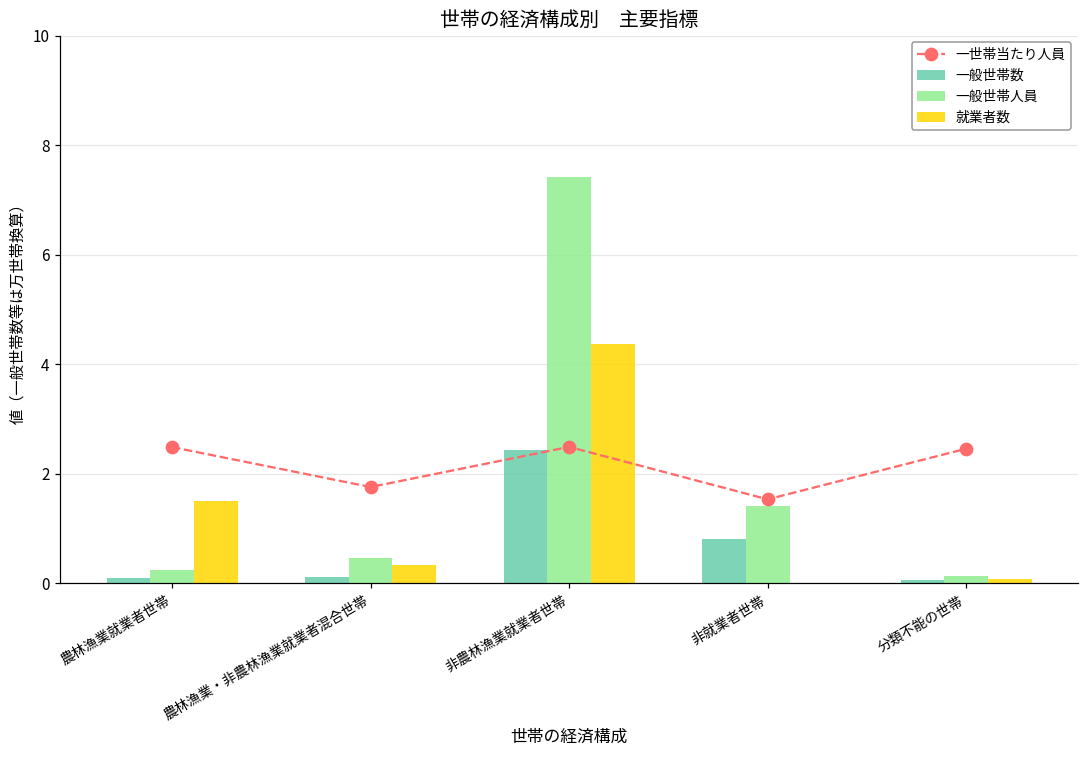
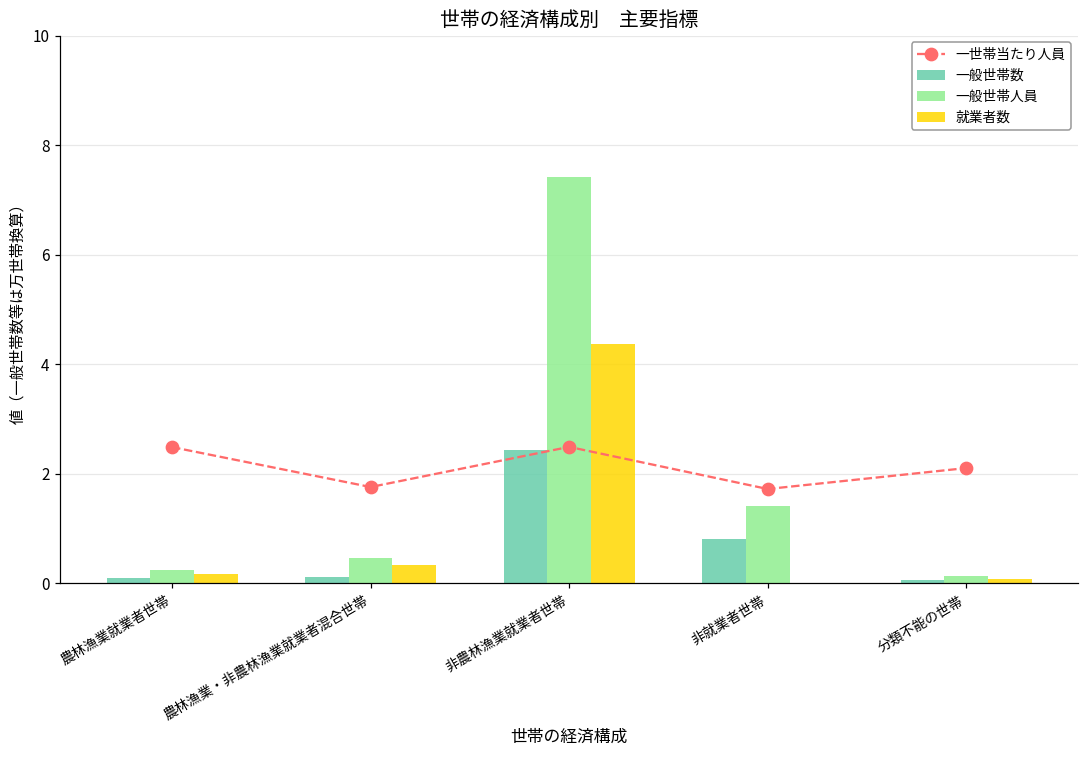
就業者数, 農林漁業就業者世帯: 1.5 -> 0.2
一世帯当たり人員, 非就業者世帯: 1.5 -> 1.7
一世帯当たり人員, 分類不能の世帯: 2.5 -> 2.1
